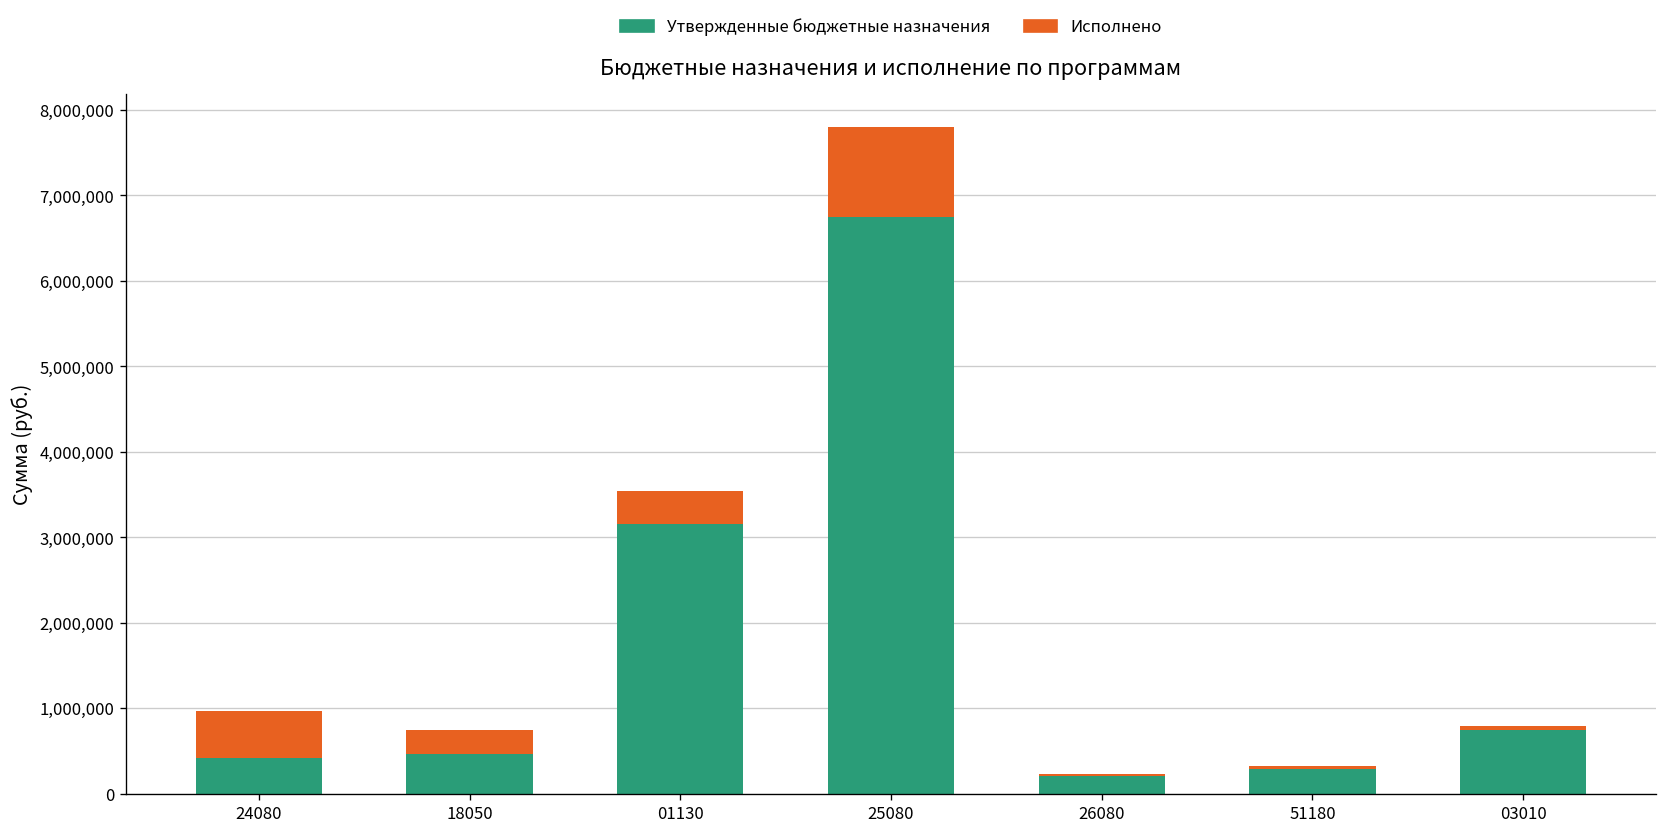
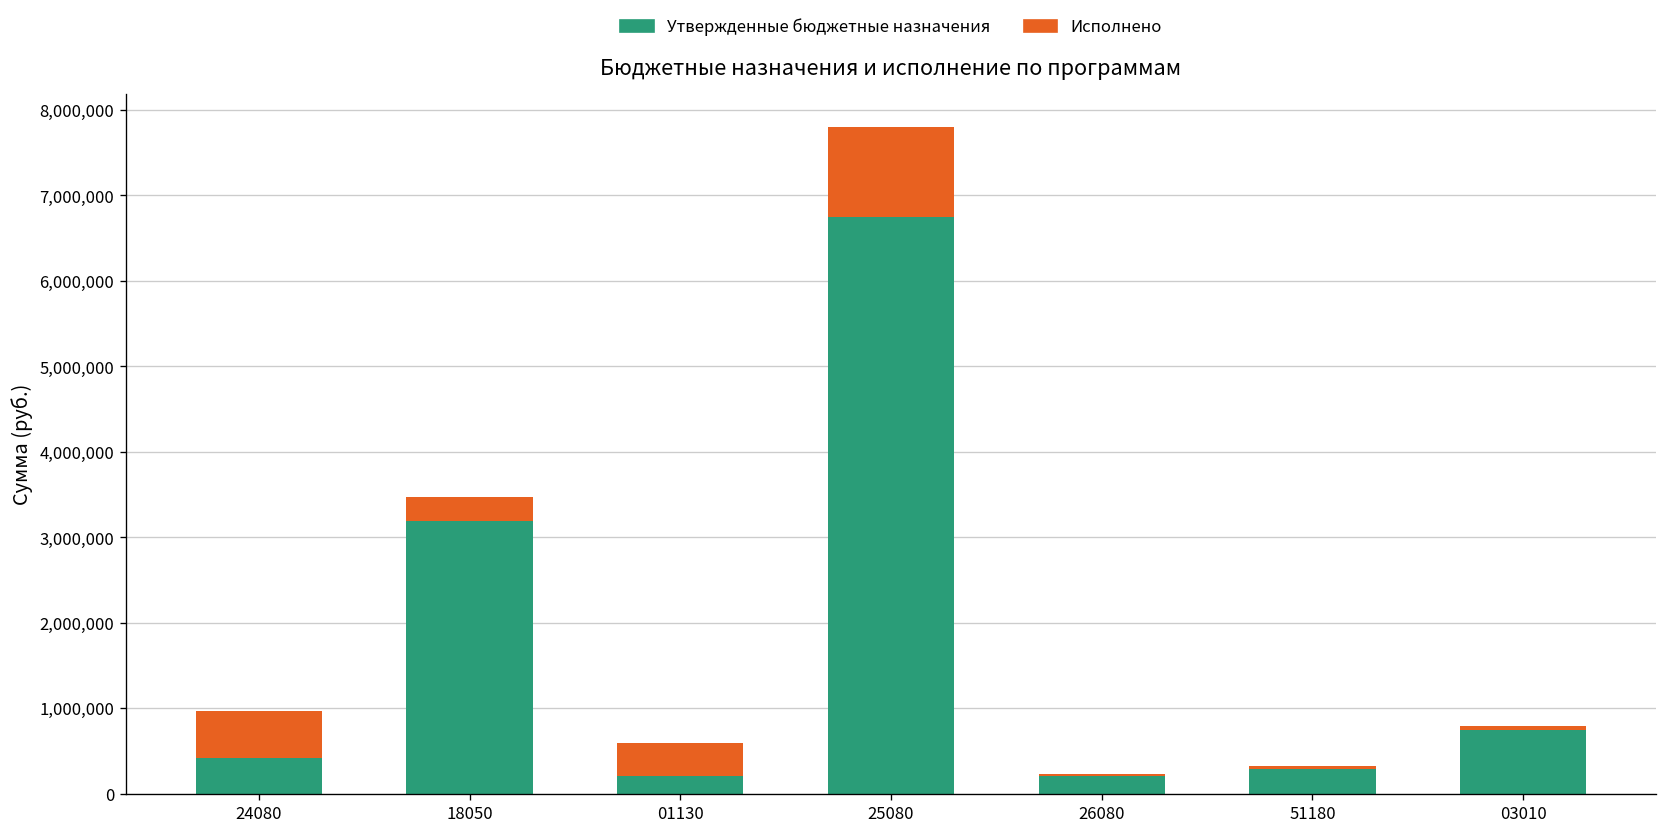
Утвержденные бюджетные назначения, 18050: 500,000 -> 3,200,000
Утвержденные бюджетные назначения, 01130: 3,200,000 -> 200,000
